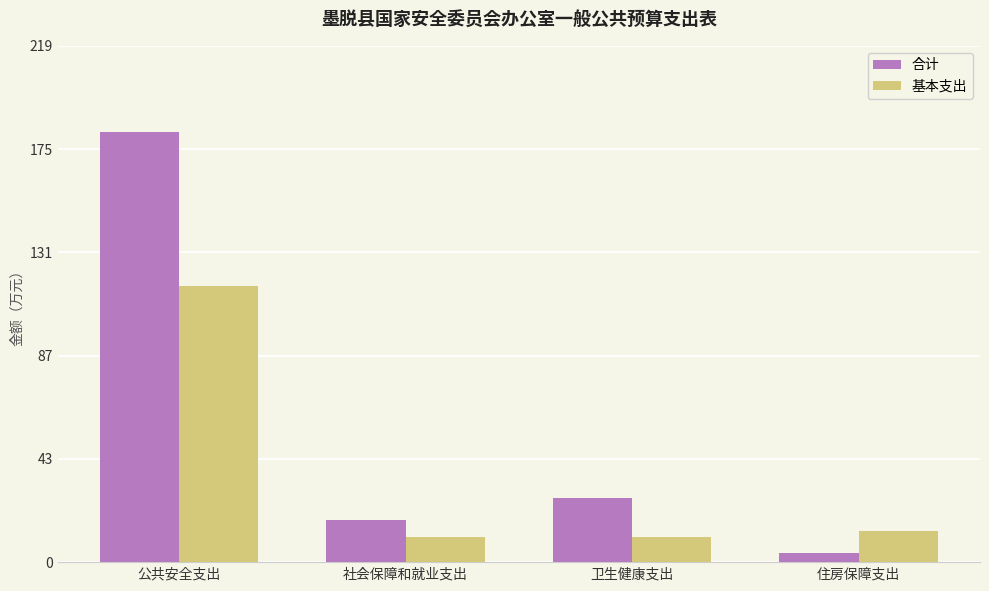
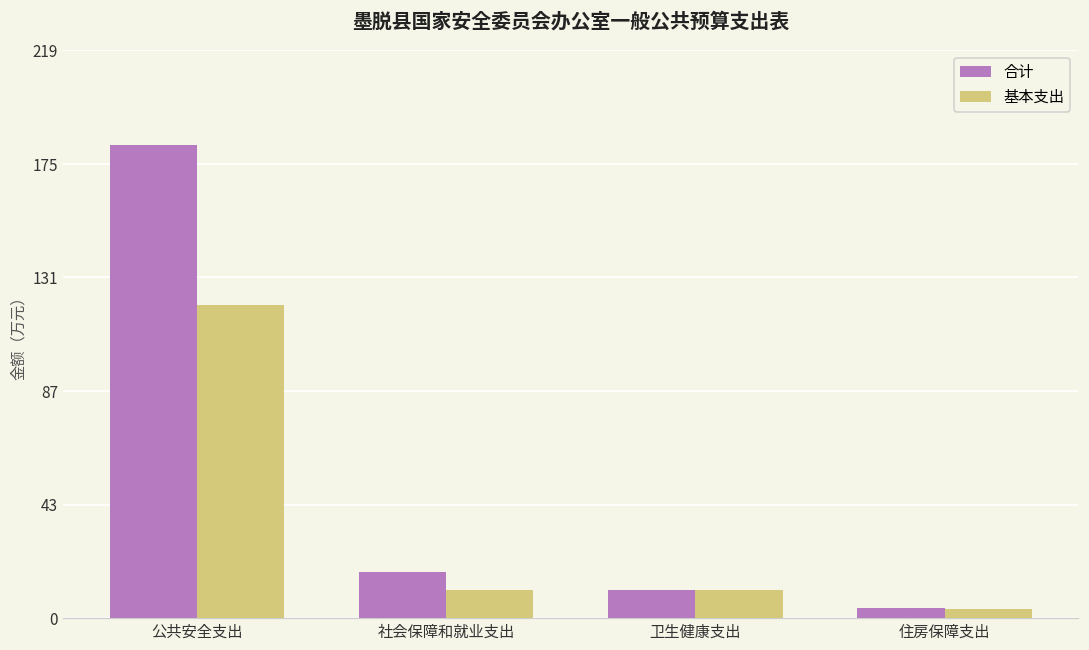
基本支出, 公共安全支出: 117 -> 121
合计, 卫生健康支出: 27 -> 11
基本支出, 住房保障支出: 13 -> 4
